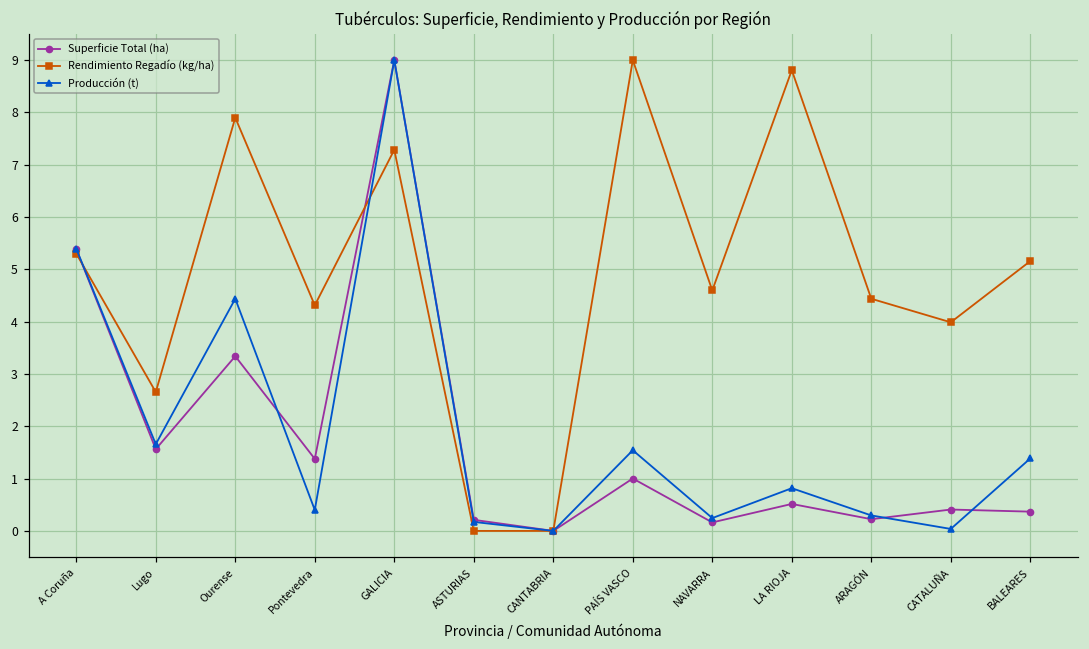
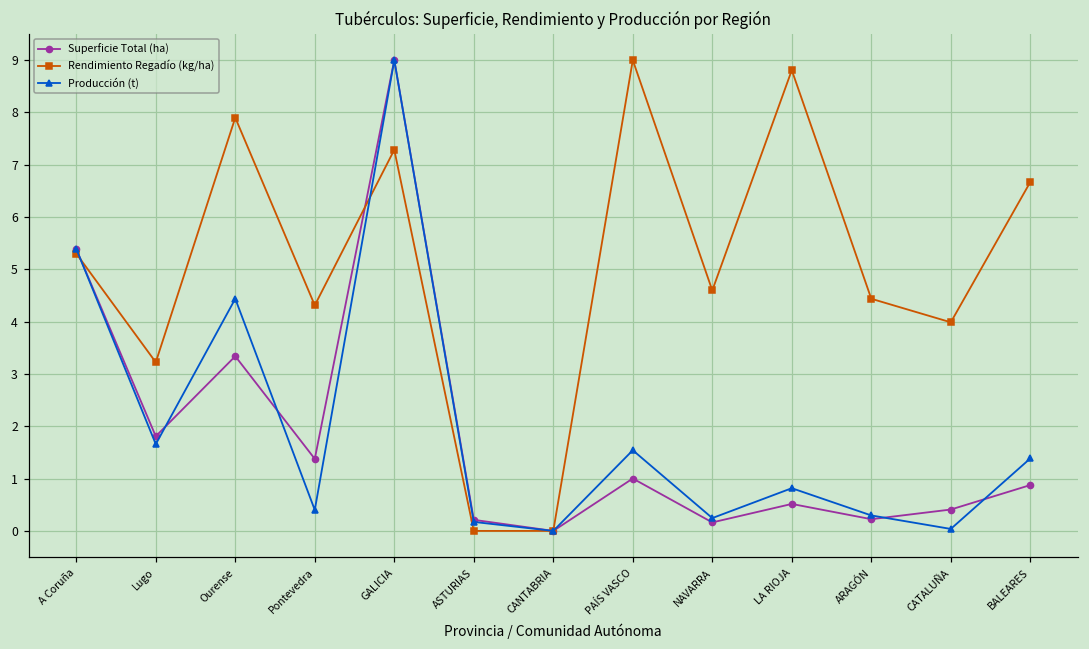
Superficie Total (ha), Lugo: 1.6 -> 1.8
Rendimiento Regadío (kg/ha), Lugo: 2.7 -> 3.2
Superficie Total (ha), BALEARES: 0.4 -> 0.9
Rendimiento Regadío (kg/ha), BALEARES: 5.2 -> 6.7
